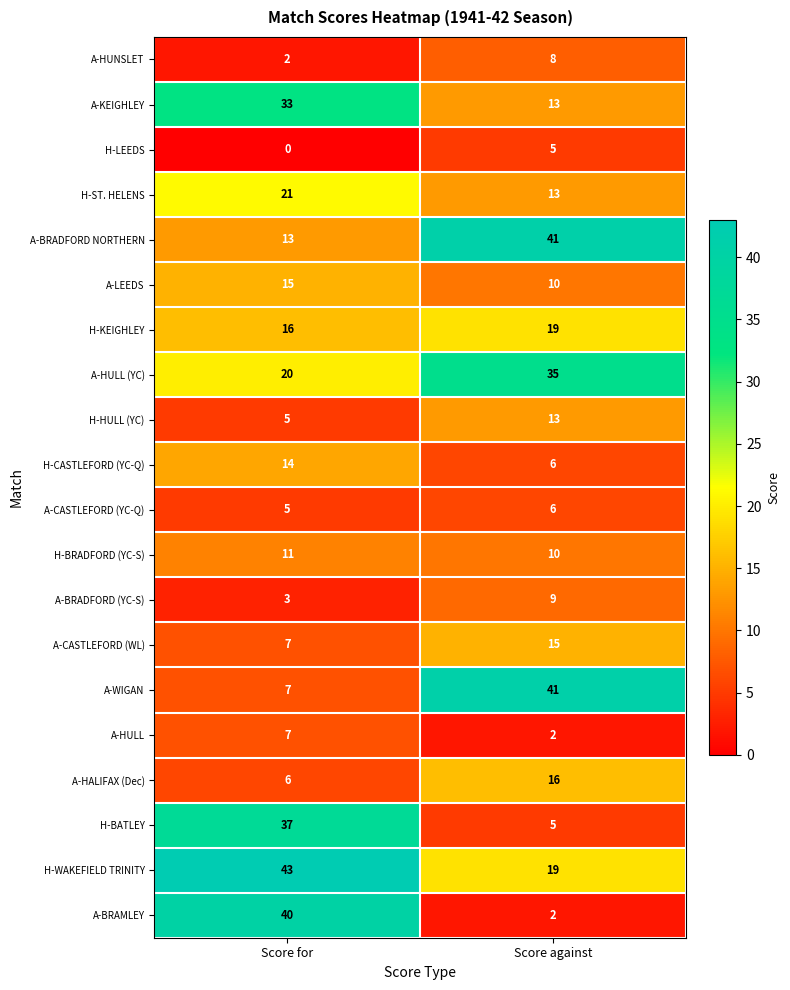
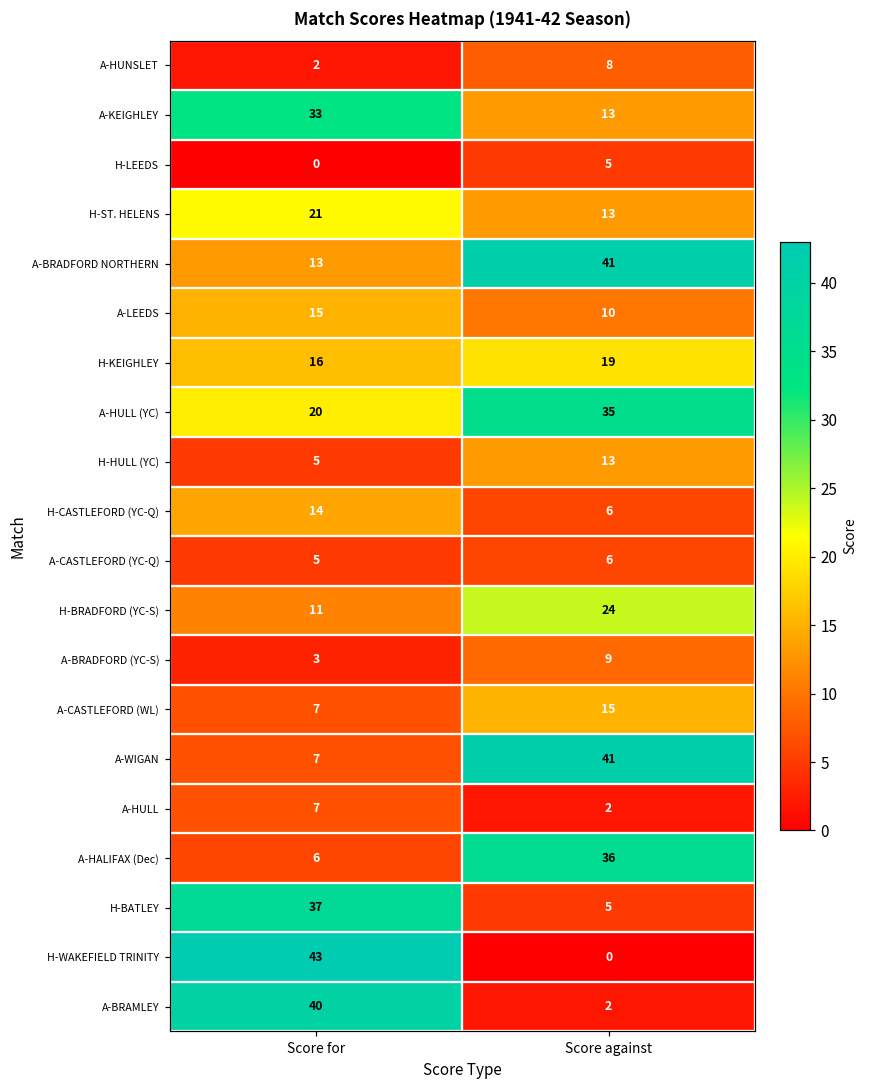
H-BRADFORD (YC-S), Score against: 10 -> 24
A-HALIFAX (Dec), Score against: 16 -> 36
H-WAKEFIELD TRINITY, Score against: 19 -> 0
